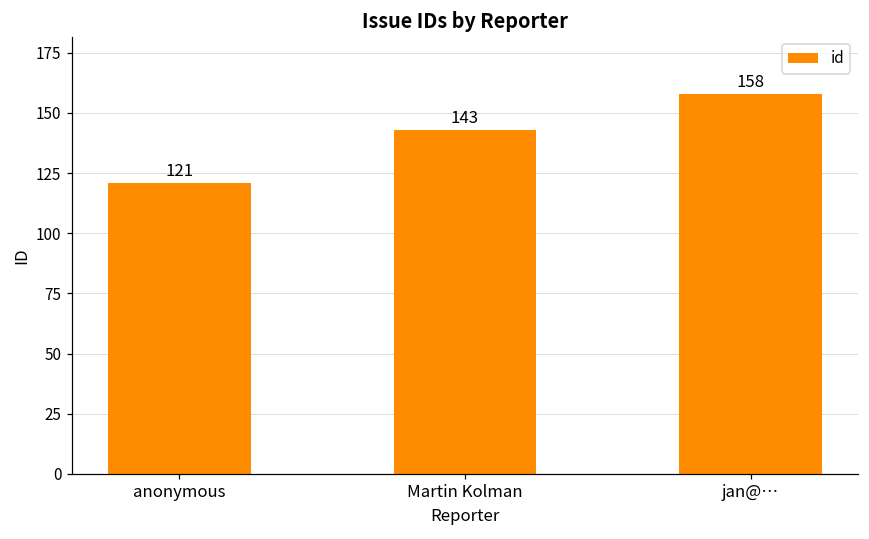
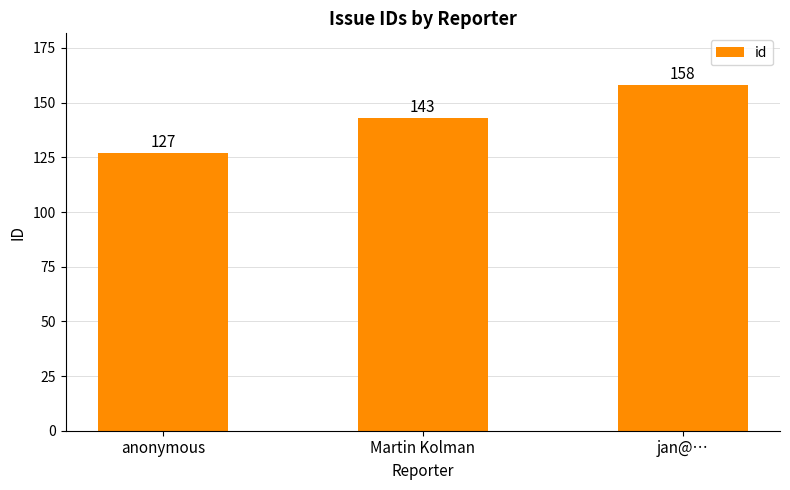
anonymous: 121 -> 127
